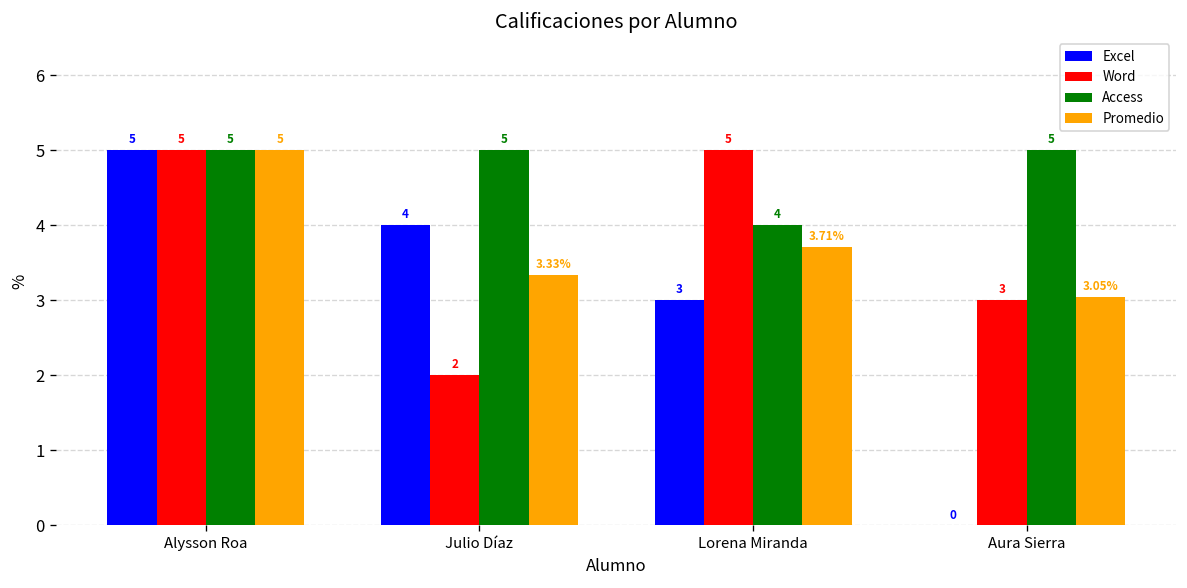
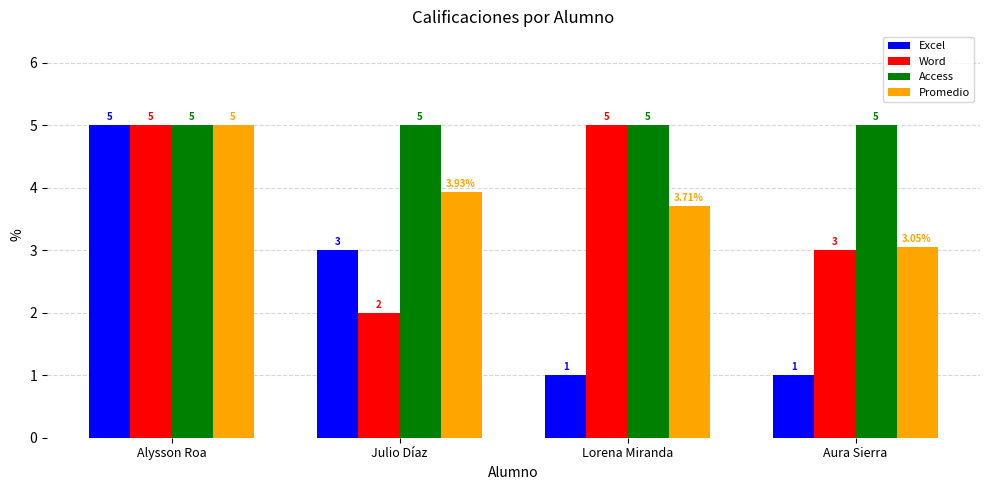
Excel, Julio Díaz: 4 -> 3
Promedio, Julio Díaz: 3.33% -> 3.93%
Excel, Lorena Miranda: 3 -> 1
Access, Lorena Miranda: 4 -> 5
Excel, Aura Sierra: 0 -> 1
